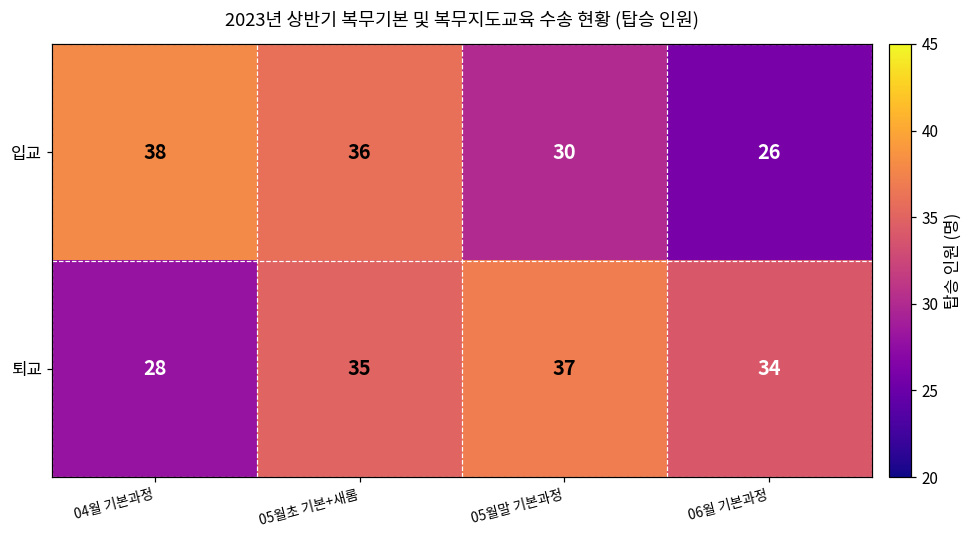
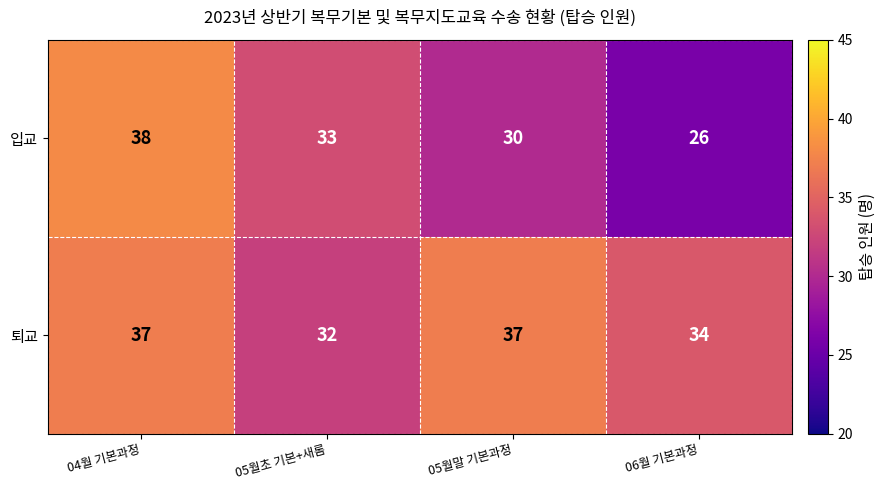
입교, 05월초 기본+새롬: 36 -> 33
퇴교, 04월 기본과정: 28 -> 37
퇴교, 05월초 기본+새롬: 35 -> 32
